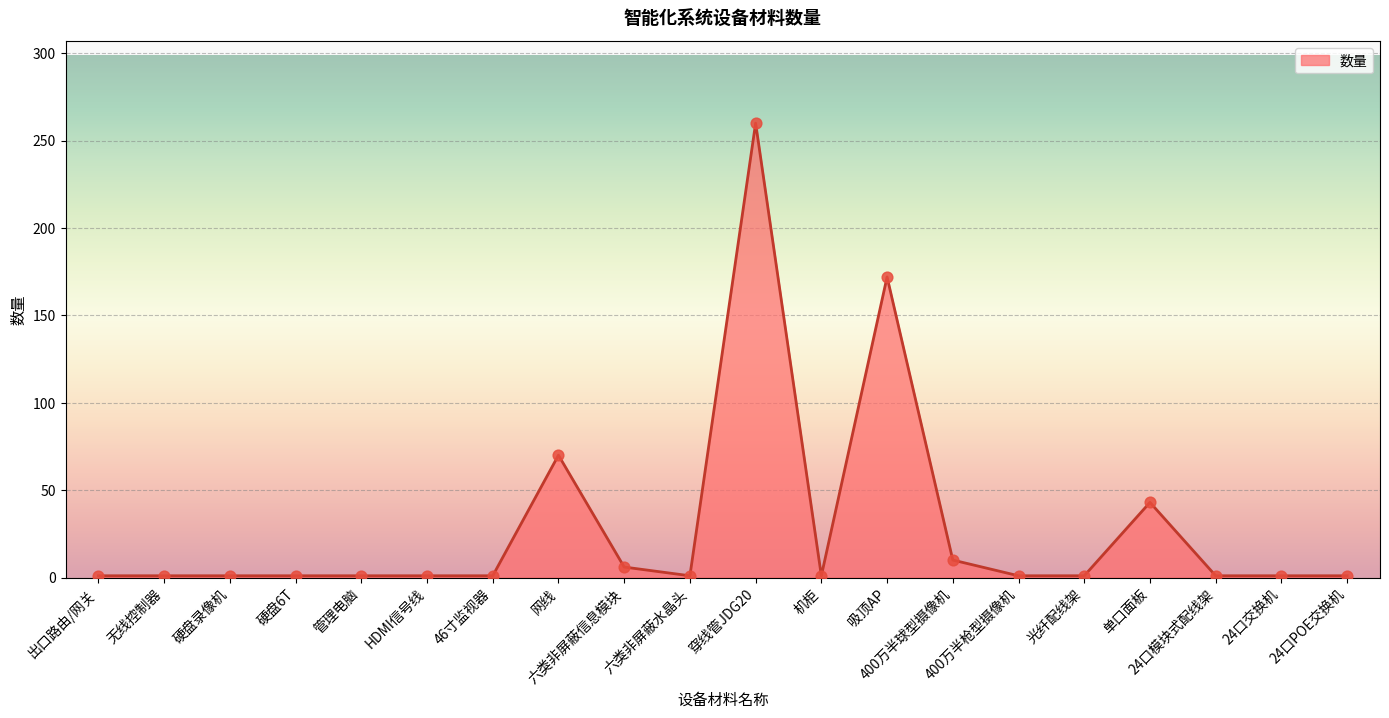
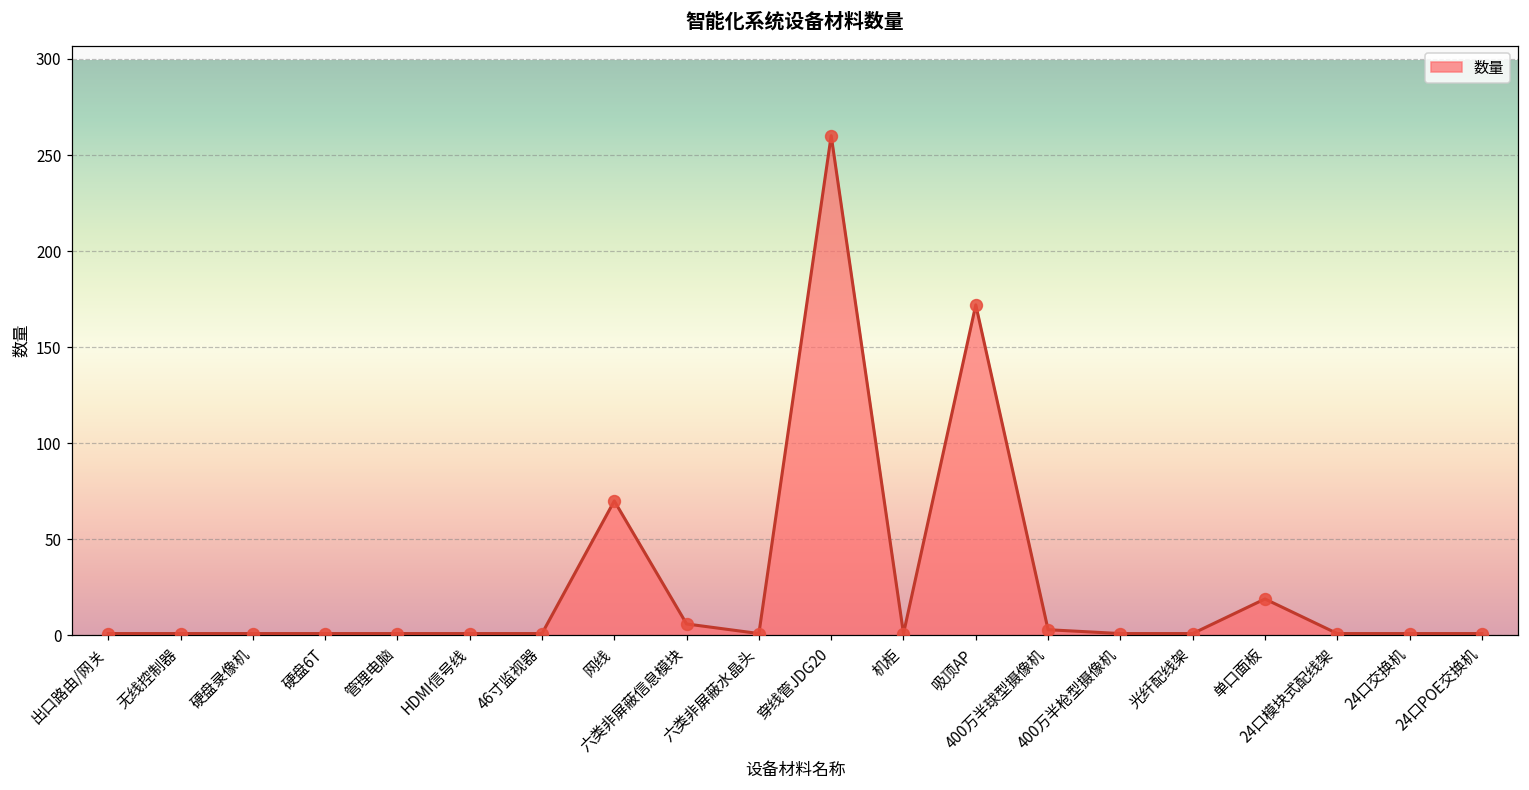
400万半球型摄像机: 10 -> 3
单口面板: 43 -> 19
